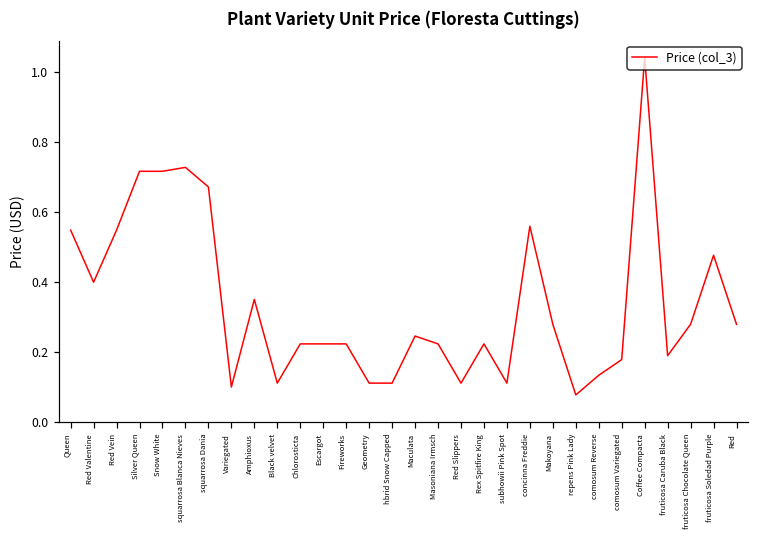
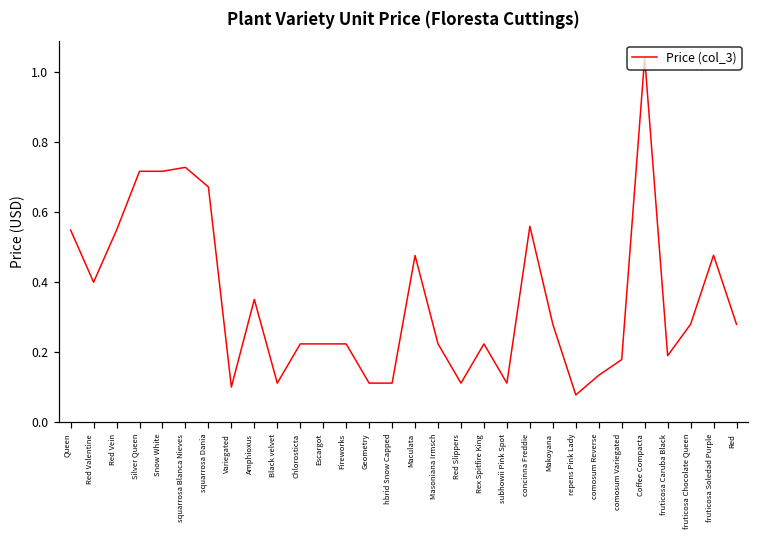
Maculata: 0.25 -> 0.48
